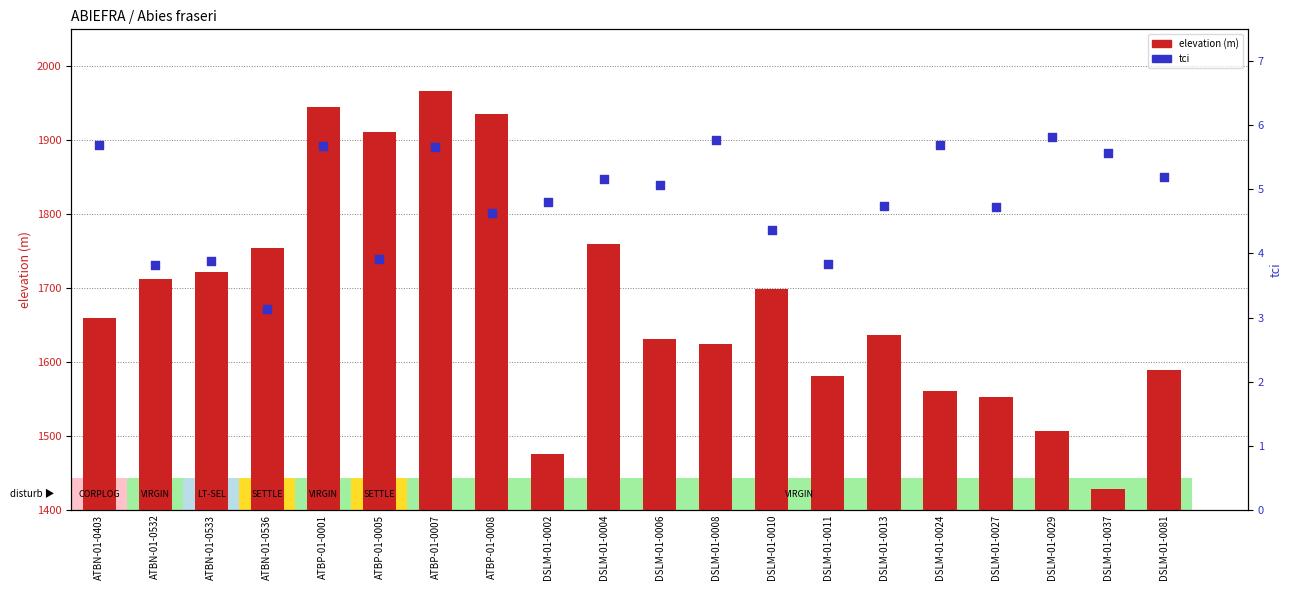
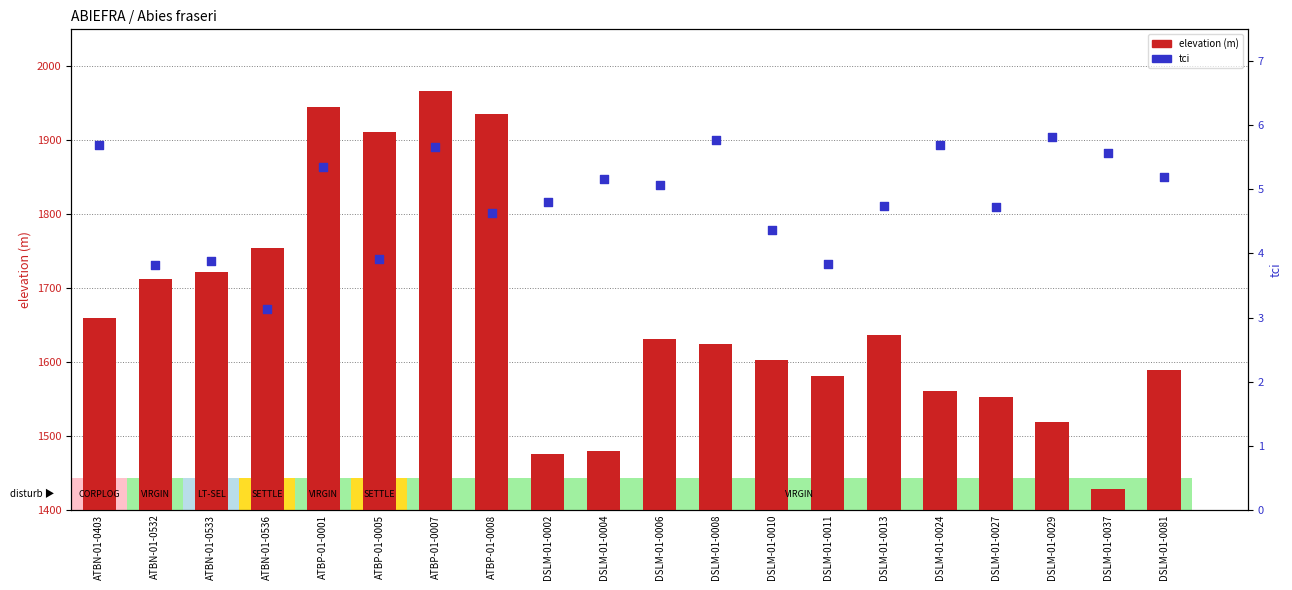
elevation (m), DSLM-01-0004: 1760 -> 1480
elevation (m), DSLM-01-0010: 1700 -> 1600
elevation (m), DSLM-01-0029: 1510 -> 1520
tci, ATBP-01-0001: 5.7 -> 5.4
